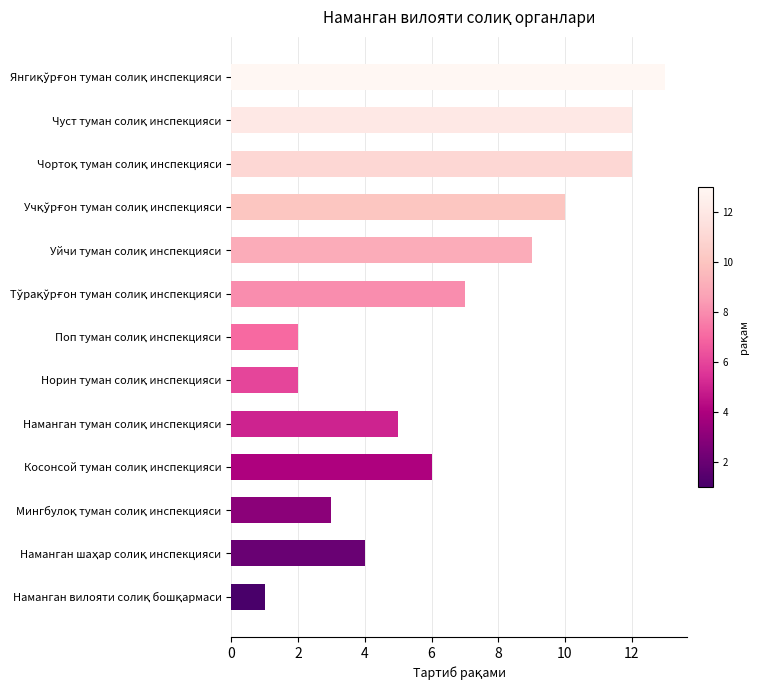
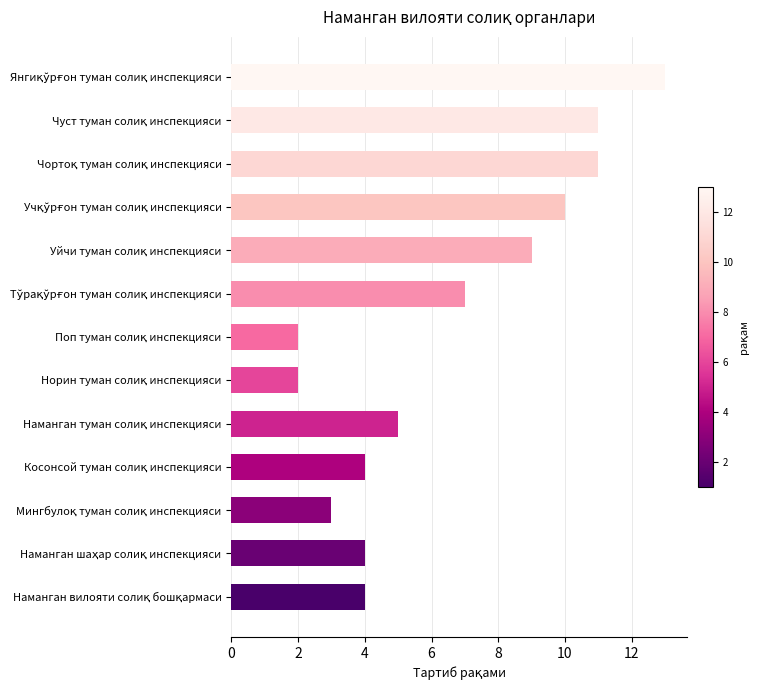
Чуст туман солиқ инспекцияси: 12 -> 11
Чортоқ туман солиқ инспекцияси: 12 -> 11
Косонсой туман солиқ инспекцияси: 6 -> 4
Наманган вилояти солиқ бошқармаси: 1 -> 4
